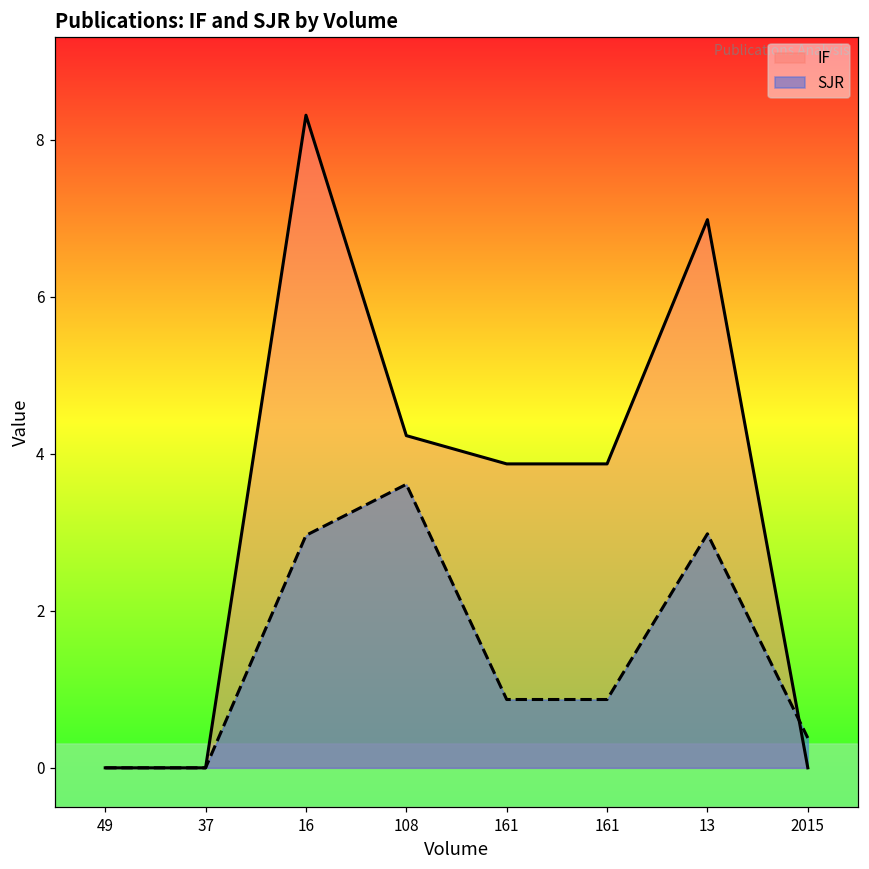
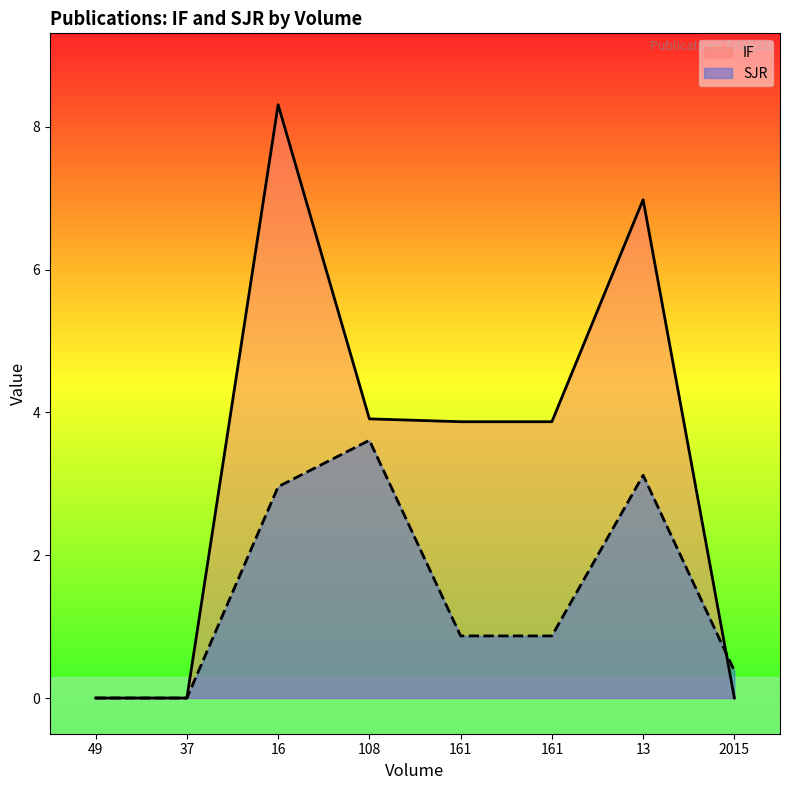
IF, 108: 4.2 -> 3.9
SJR, 13: 3.0 -> 3.1
